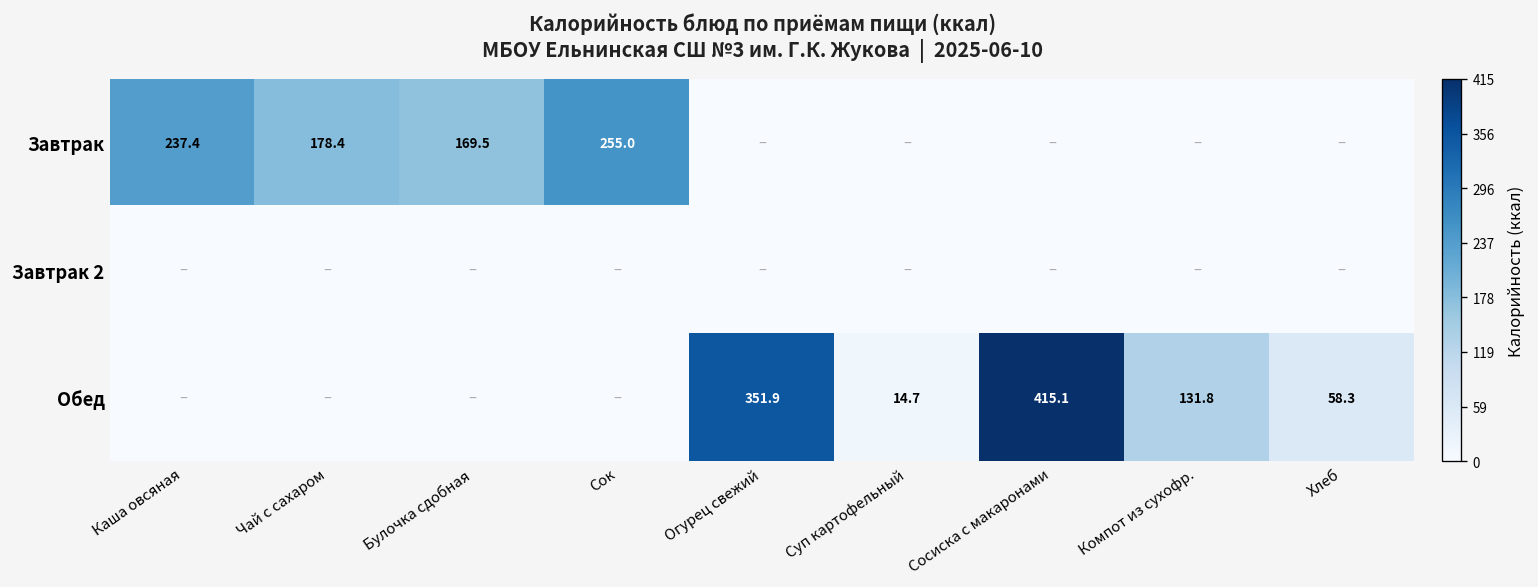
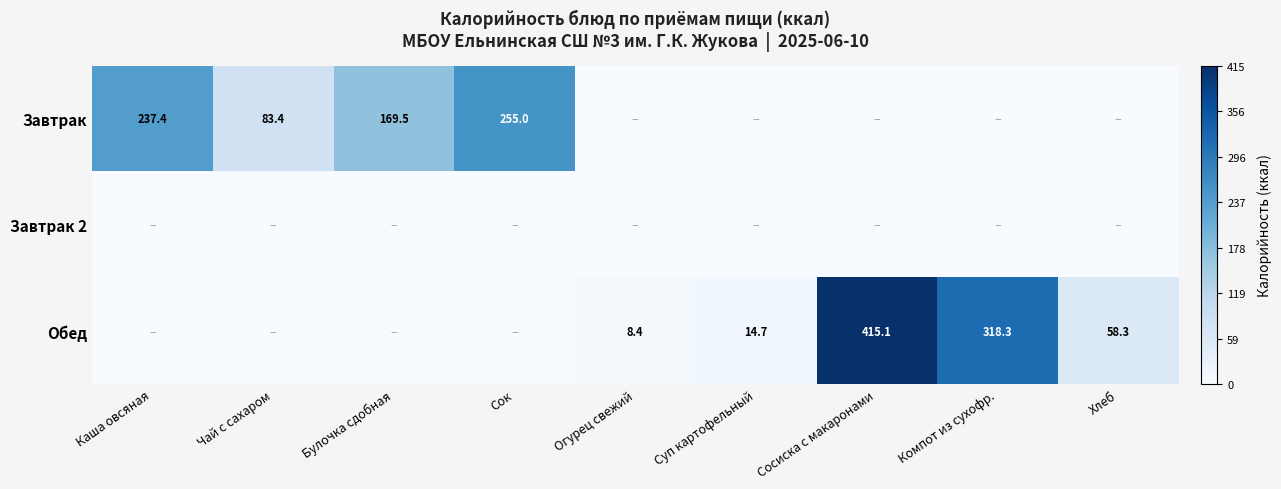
Завтрак, Чай с сахаром: 178.4 -> 83.4
Обед, Огурец свежий: 351.9 -> 8.4
Обед, Компот из сухофр.: 131.8 -> 318.3
